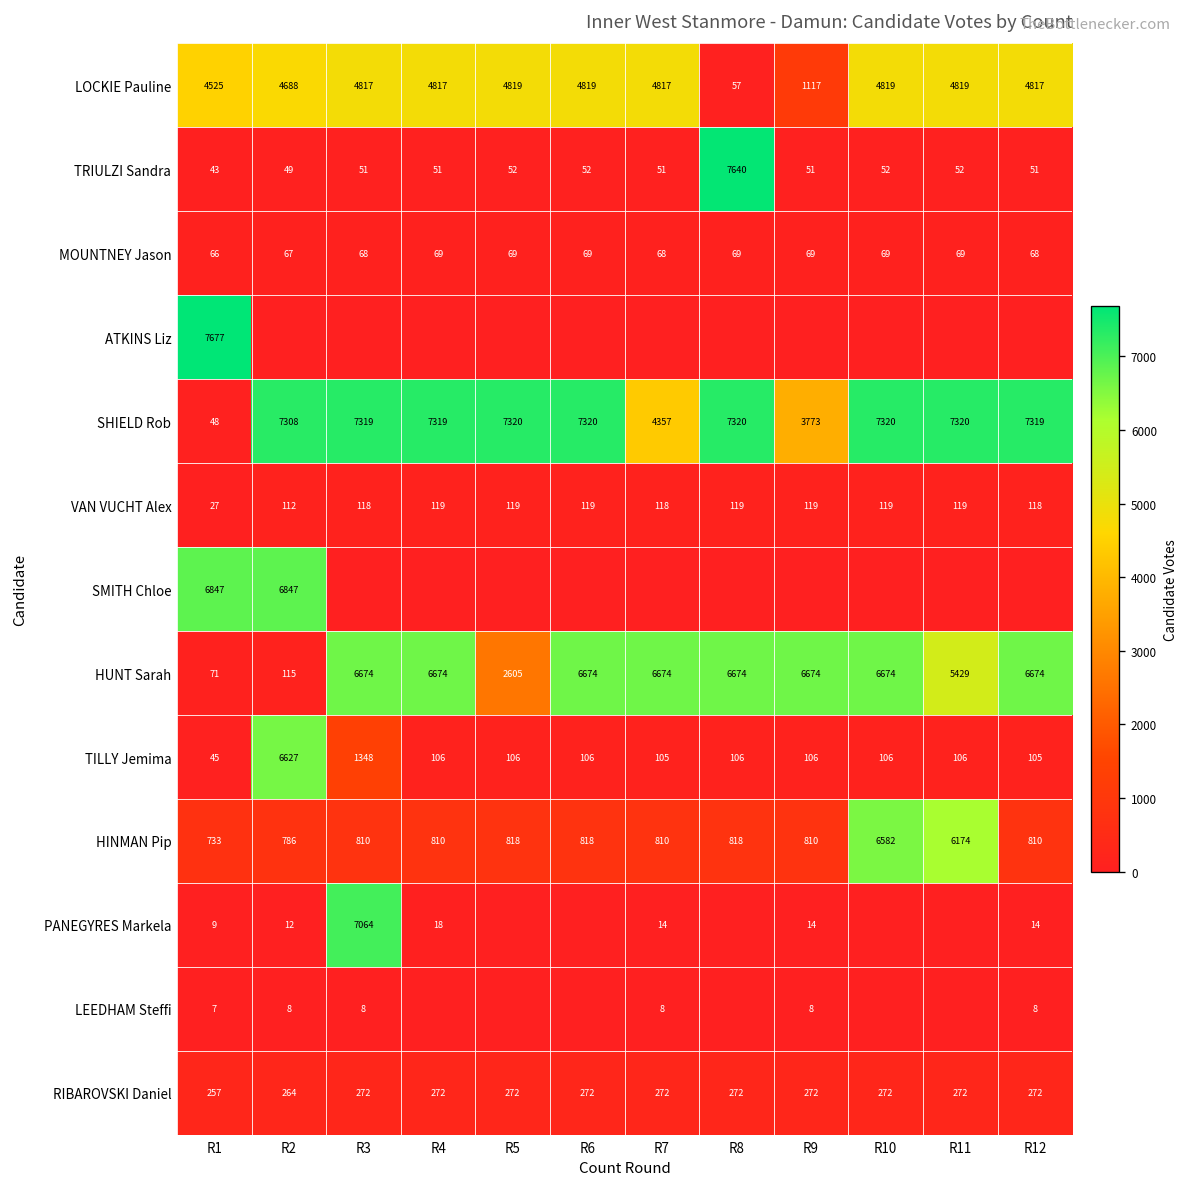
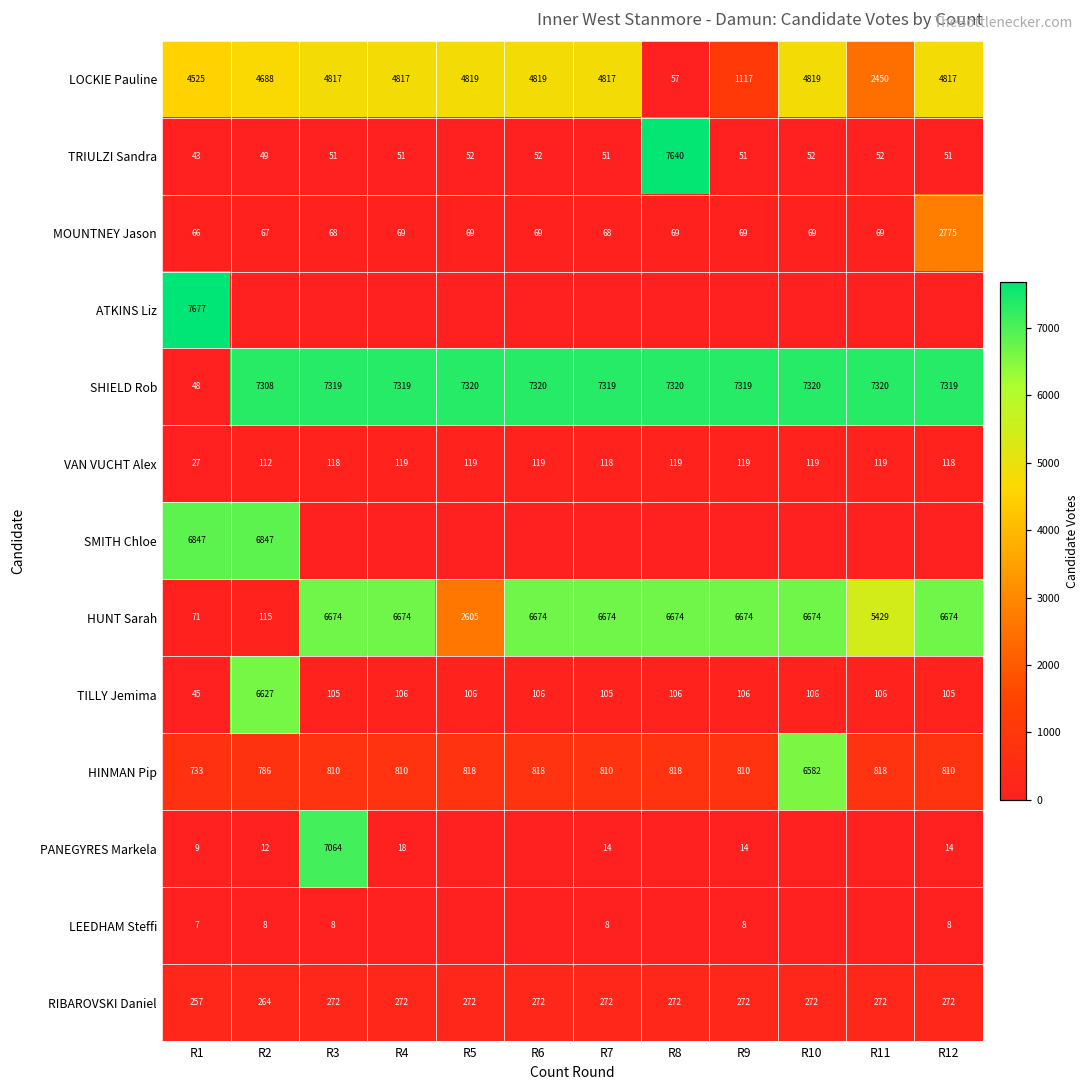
LOCKIE Pauline, R11: 4819 -> 2450
MOUNTNEY Jason, R12: 68 -> 2775
SHIELD Rob, R7: 4357 -> 7319
SHIELD Rob, R9: 3773 -> 7319
TILLY Jemima, R3: 1348 -> 105
HINMAN Pip, R11: 6174 -> 818
